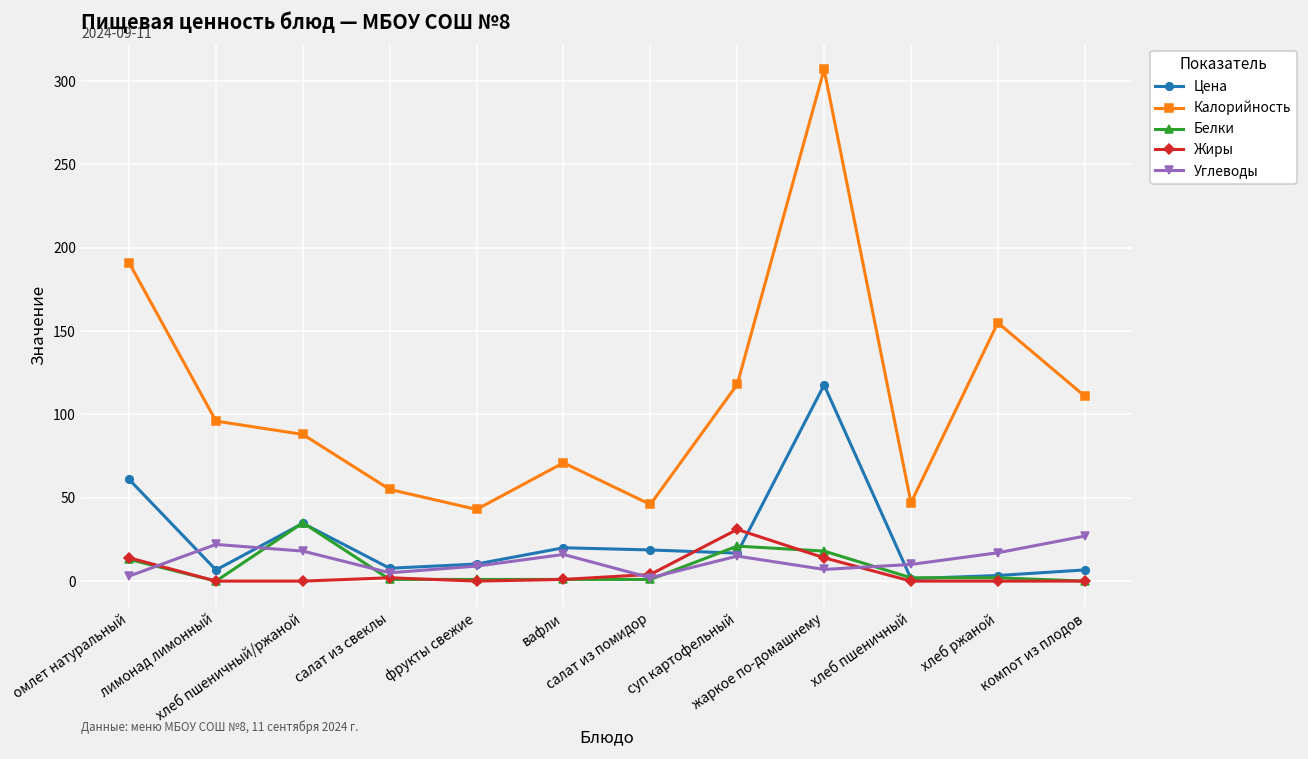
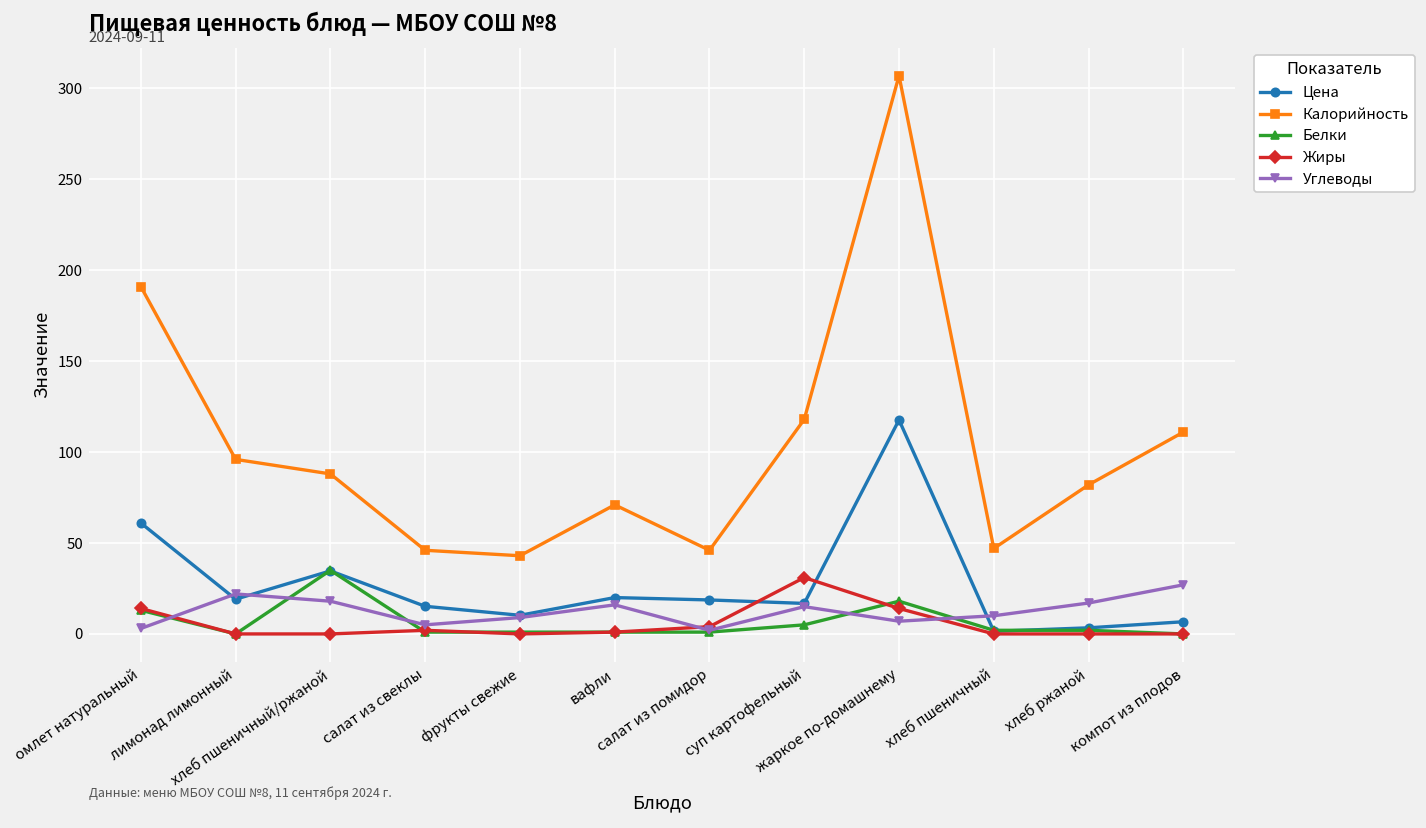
Цена, лимонад лимонный: 7 -> 19
Цена, салат из свеклы: 8 -> 15
Калорийность, салат из свеклы: 55 -> 46
Белки, суп картофельный: 21 -> 5
Калорийность, хлеб ржаной: 155 -> 82
